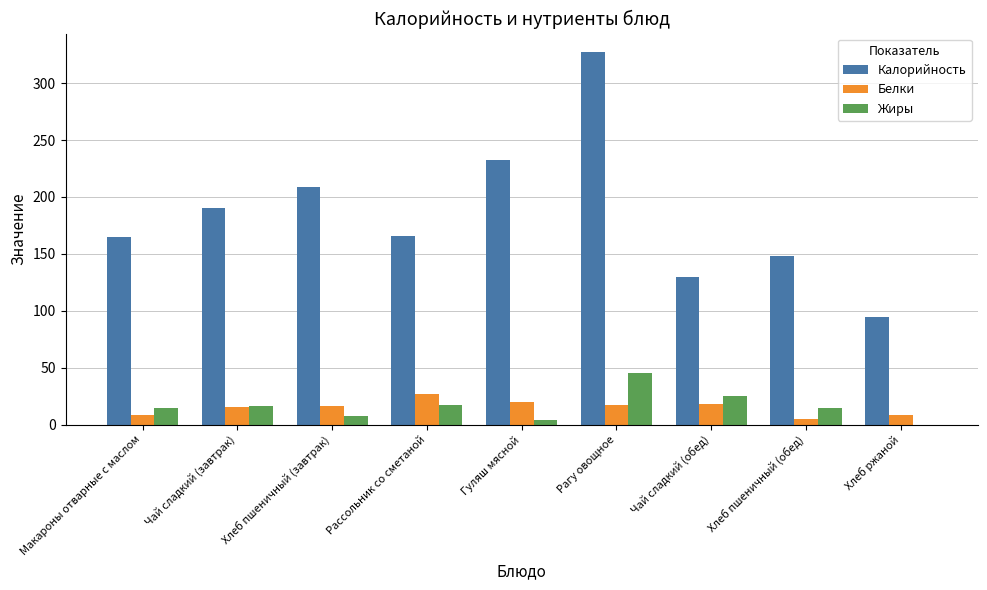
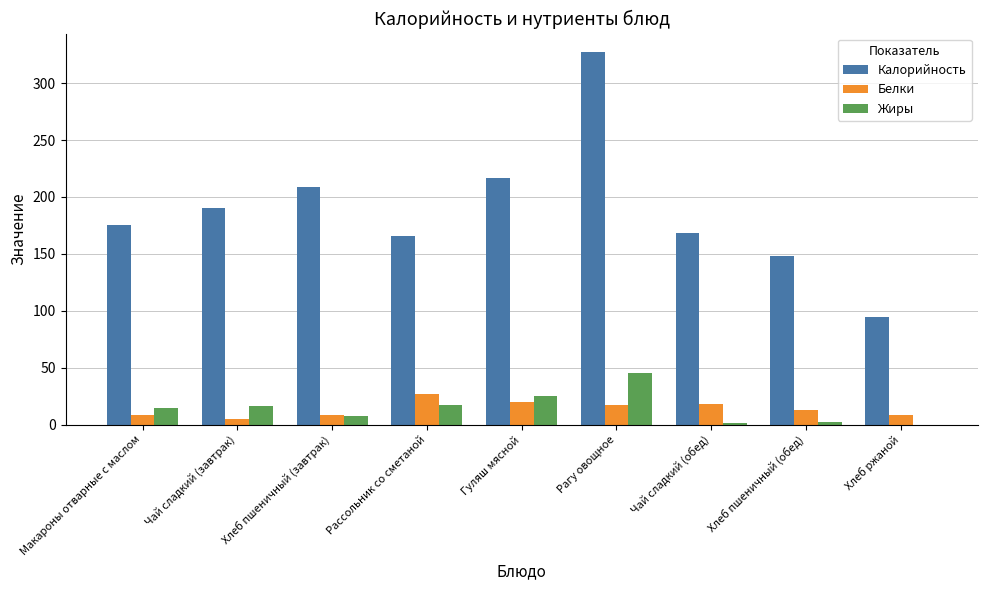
Калорийность, Макароны отварные с маслом: 165 -> 175
Белки, Чай сладкий (завтрак): 15 -> 5
Белки, Хлеб пшеничный (завтрак): 17 -> 8
Калорийность, Гуляш мясной: 232 -> 217
Жиры, Гуляш мясной: 4 -> 25
Калорийность, Чай сладкий (обед): 130 -> 168
Жиры, Чай сладкий (обед): 25 -> 2
Белки, Хлеб пшеничный (обед): 5 -> 13
Жиры, Хлеб пшеничный (обед): 14 -> 2
